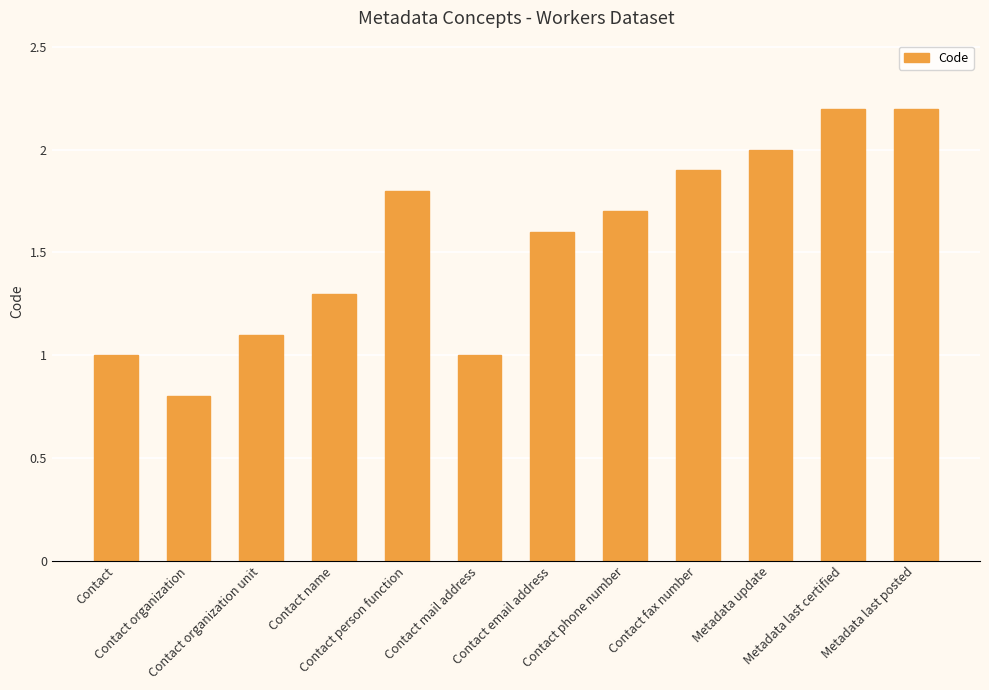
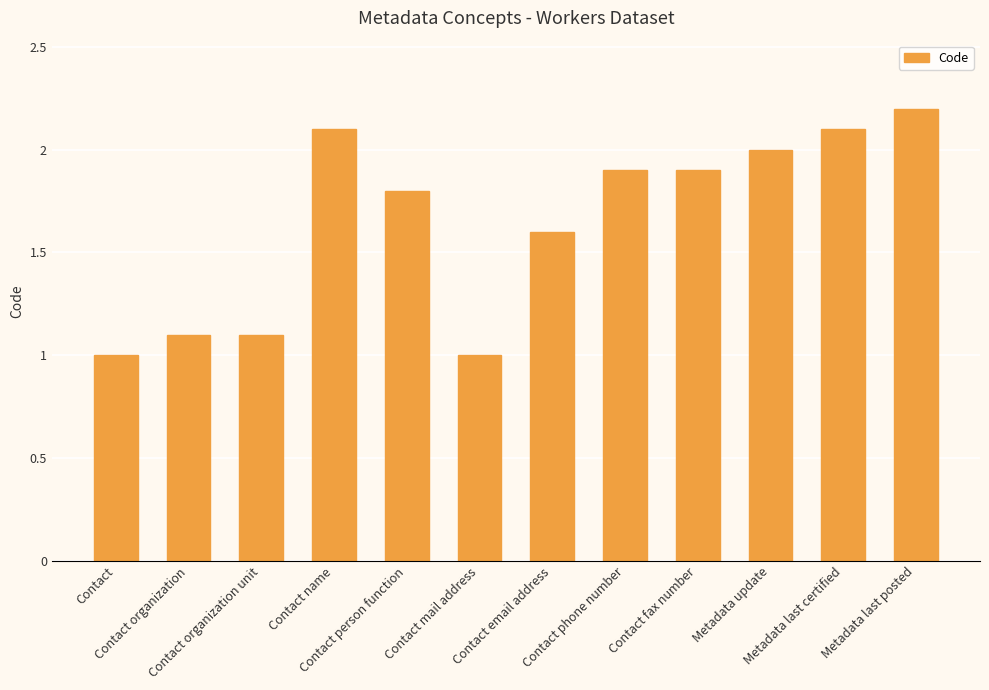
Contact organization: 0.8 -> 1.1
Contact name: 1.3 -> 2.1
Contact phone number: 1.7 -> 1.9
Metadata last certified: 2.2 -> 2.1
